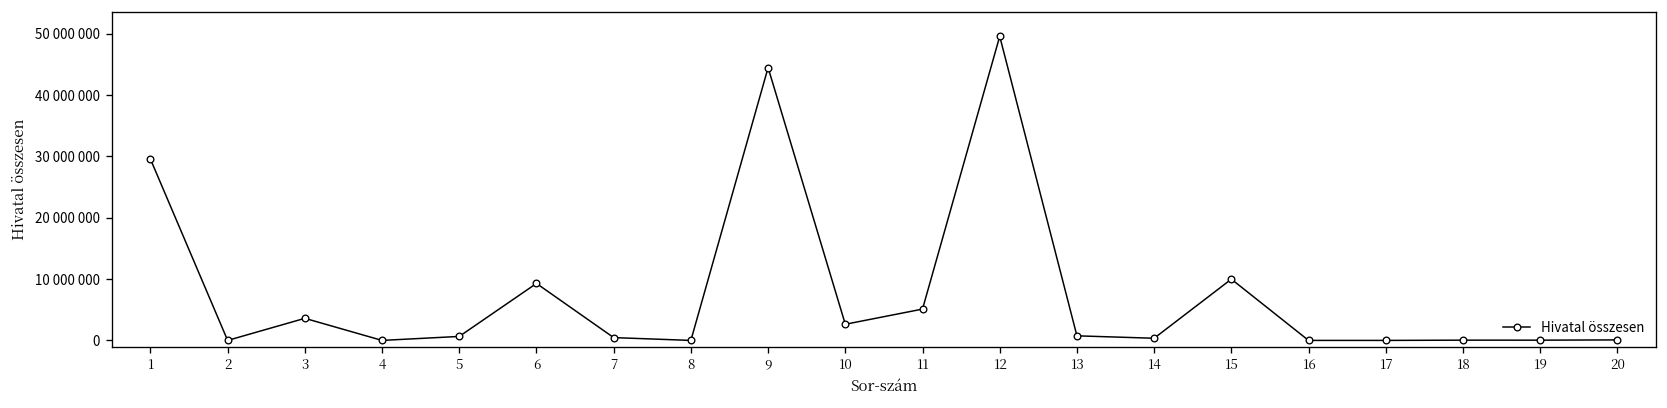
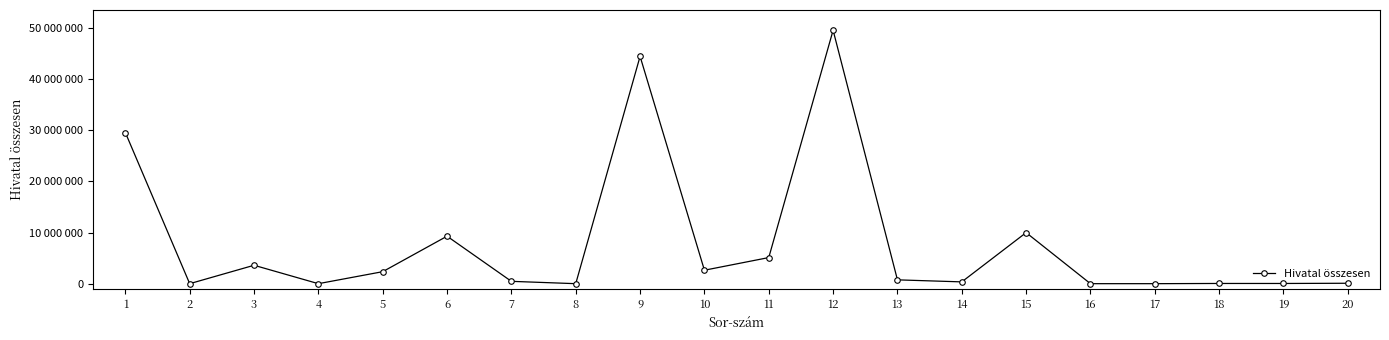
5: 1000000 -> 2000000
